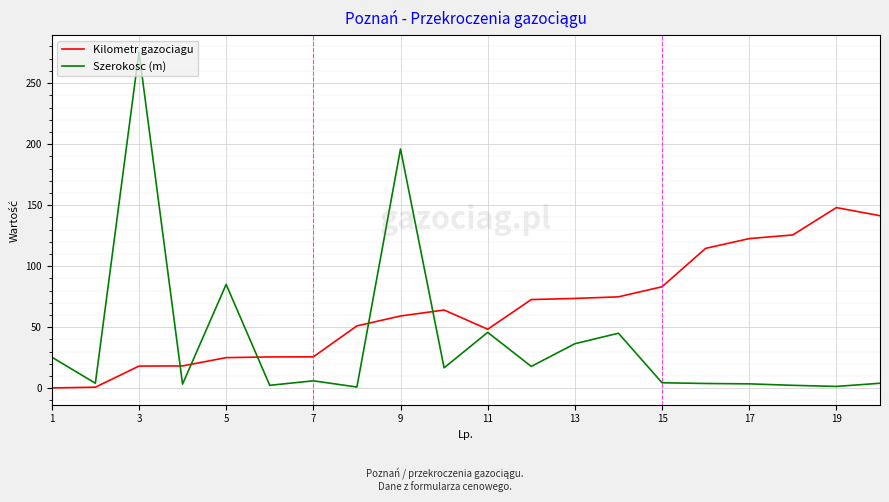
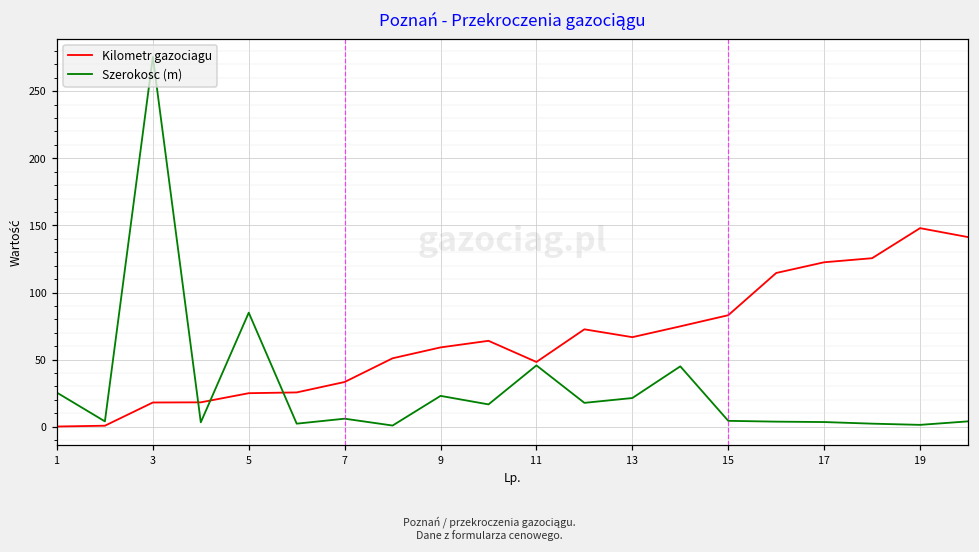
Kilometr gazociagu, 7: 26 -> 33
Szerokosc (m), 9: 196 -> 23
Kilometr gazociagu, 13: 74 -> 67
Szerokosc (m), 13: 36 -> 21
